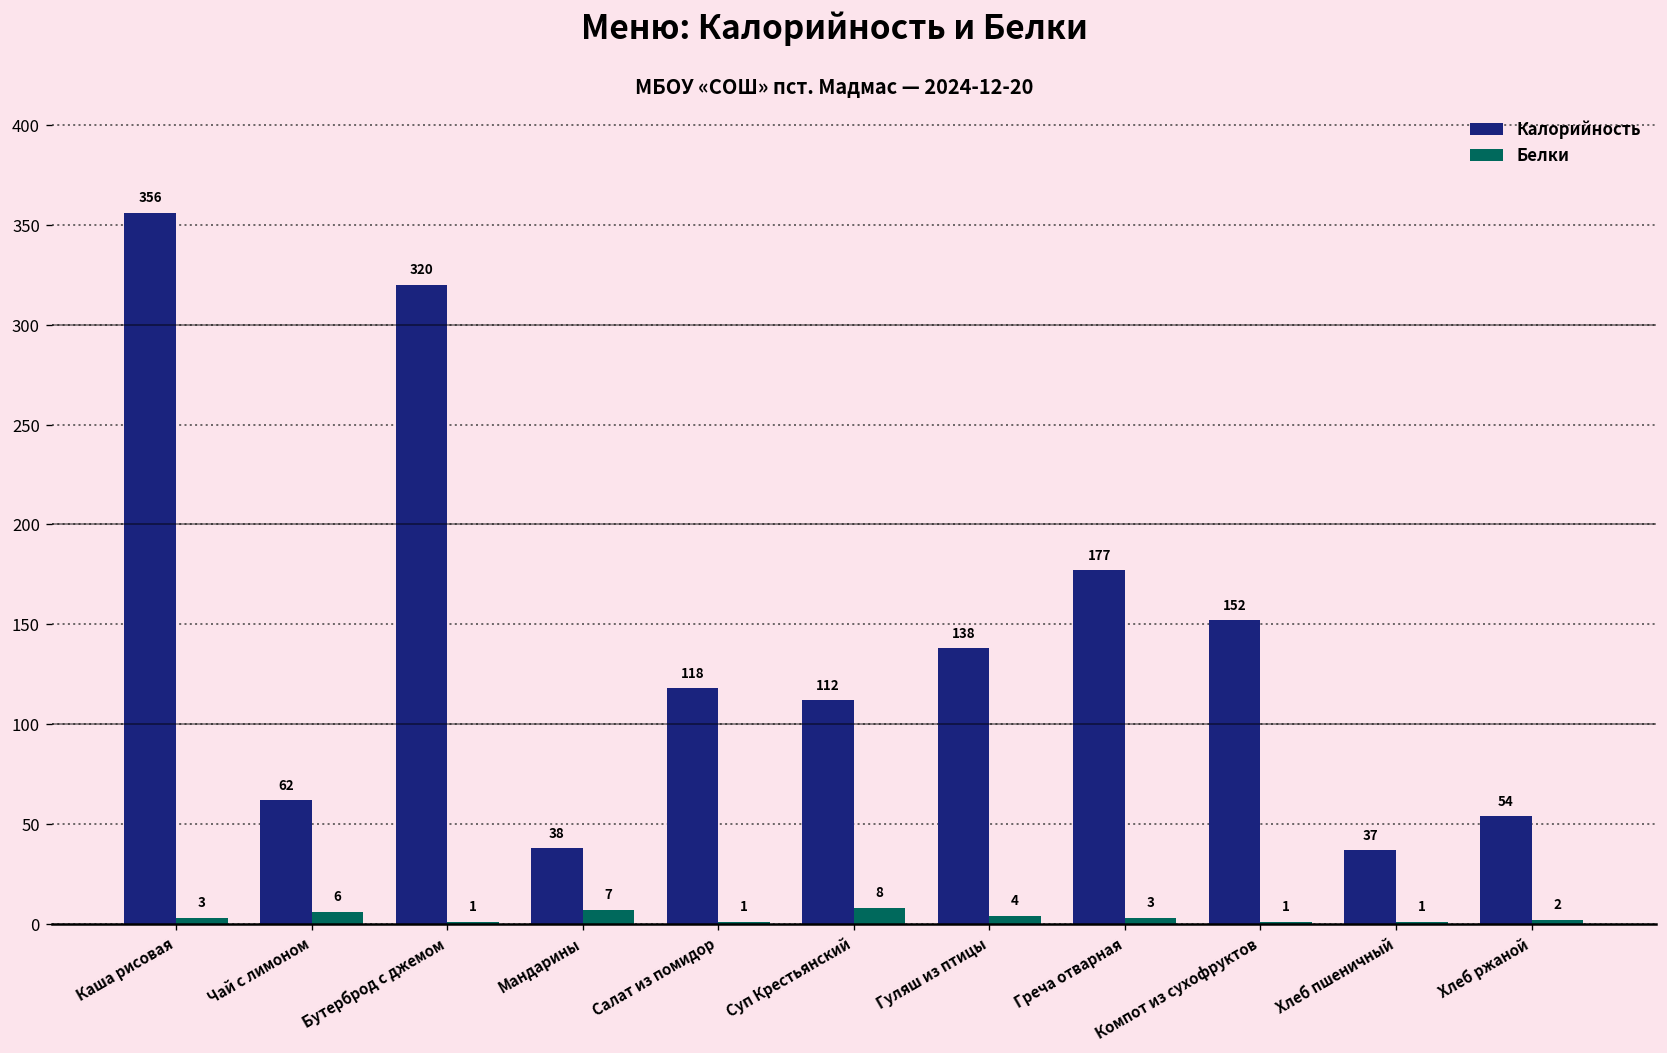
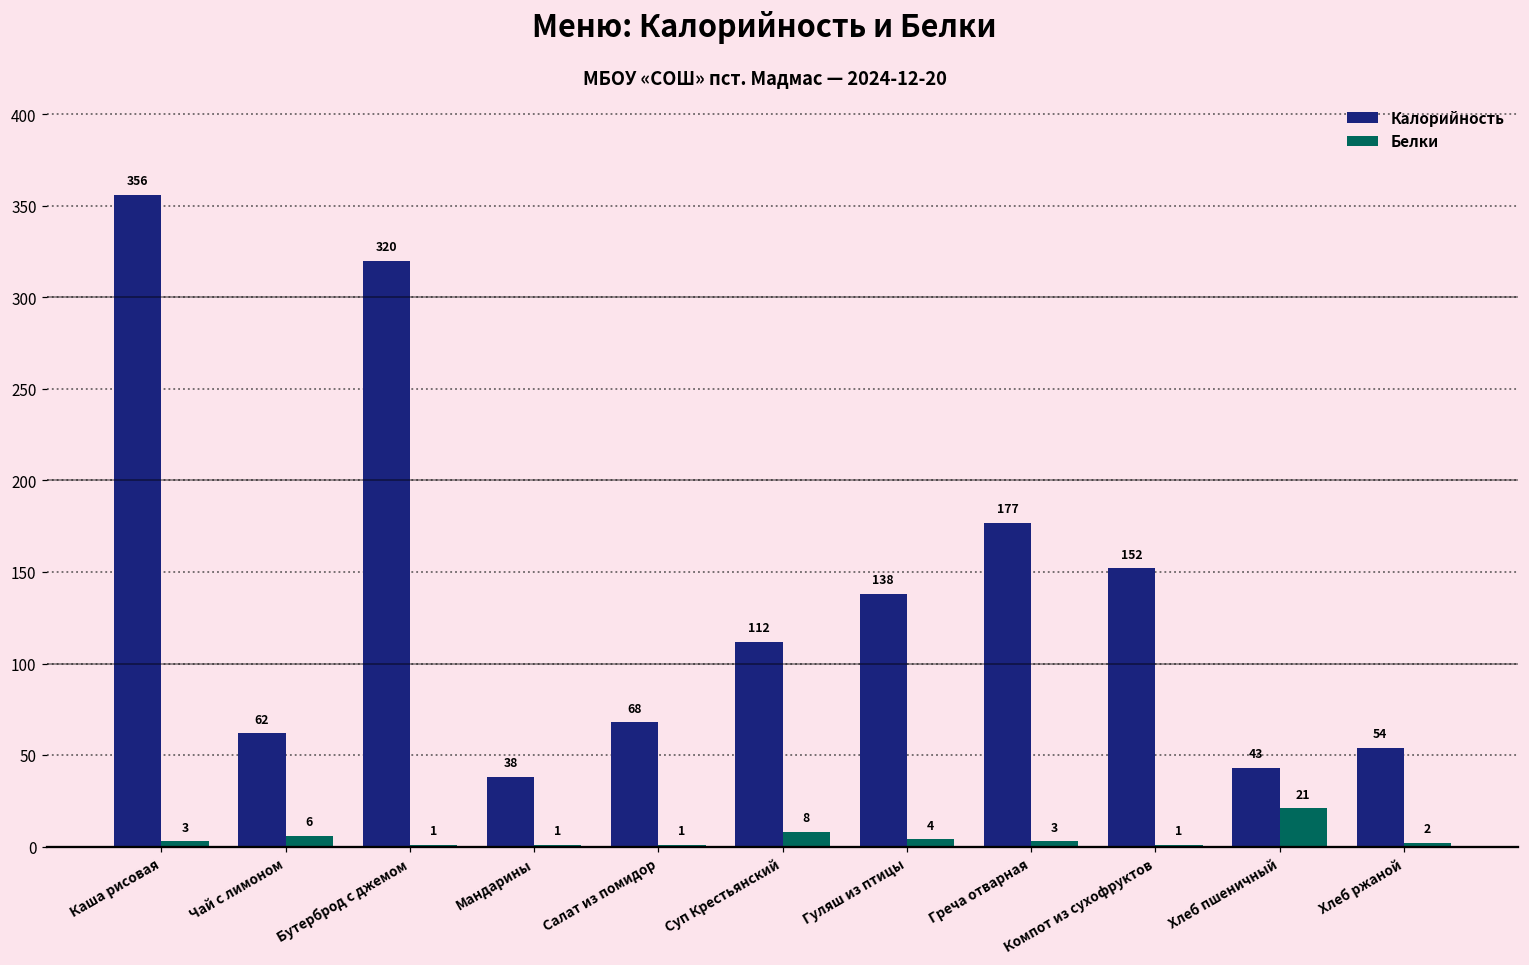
Белки, Мандарины: 7 -> 1
Калорийность, Салат из помидор: 118 -> 68
Калорийность, Хлеб пшеничный: 37 -> 43
Белки, Хлеб пшеничный: 1 -> 21
